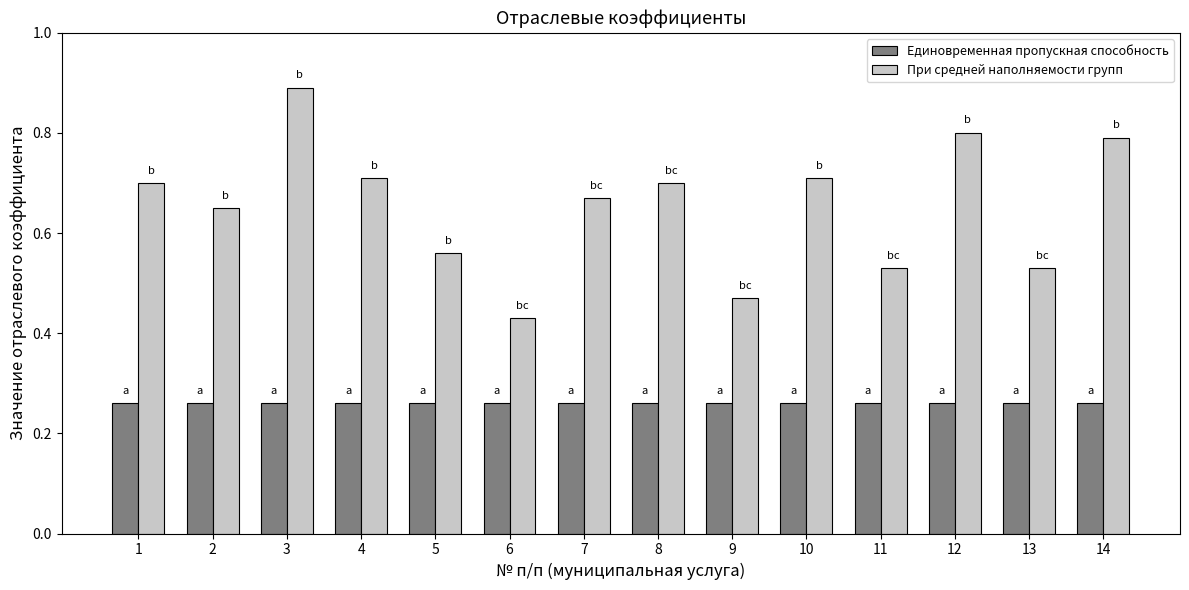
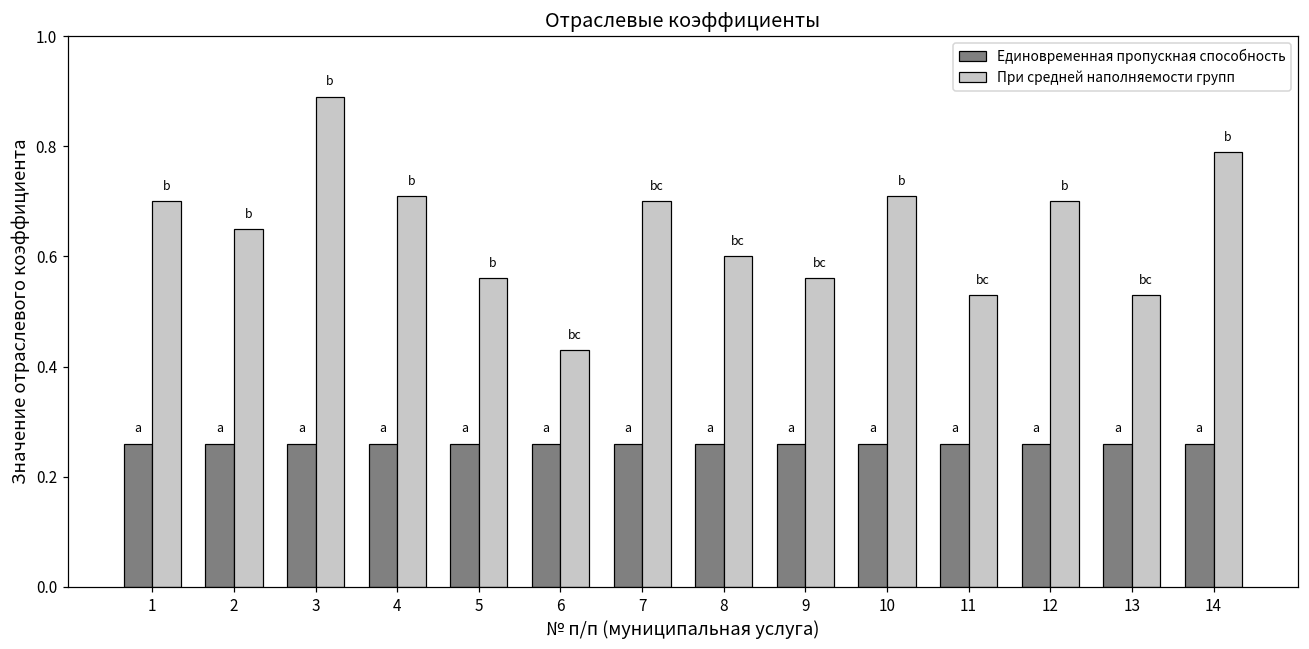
При средней наполняемости групп, 7: 0.67 -> 0.70
При средней наполняемости групп, 8: 0.7 -> 0.6
При средней наполняемости групп, 9: 0.47 -> 0.56
При средней наполняемости групп, 12: 0.8 -> 0.7
